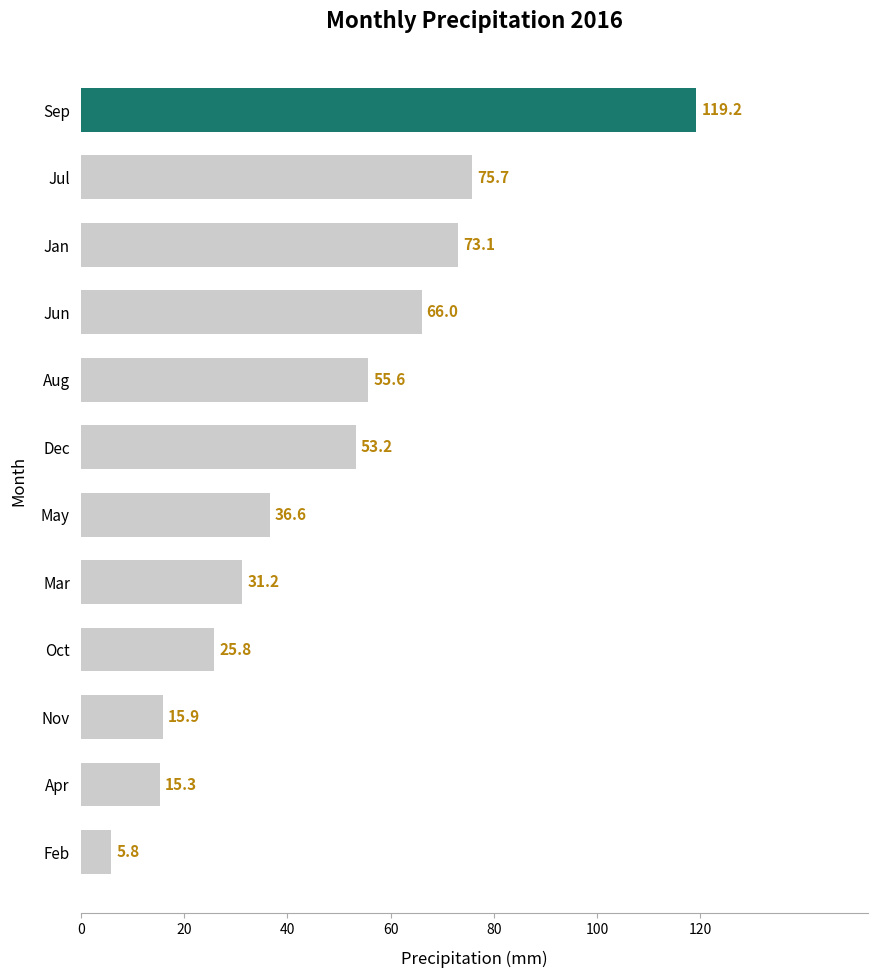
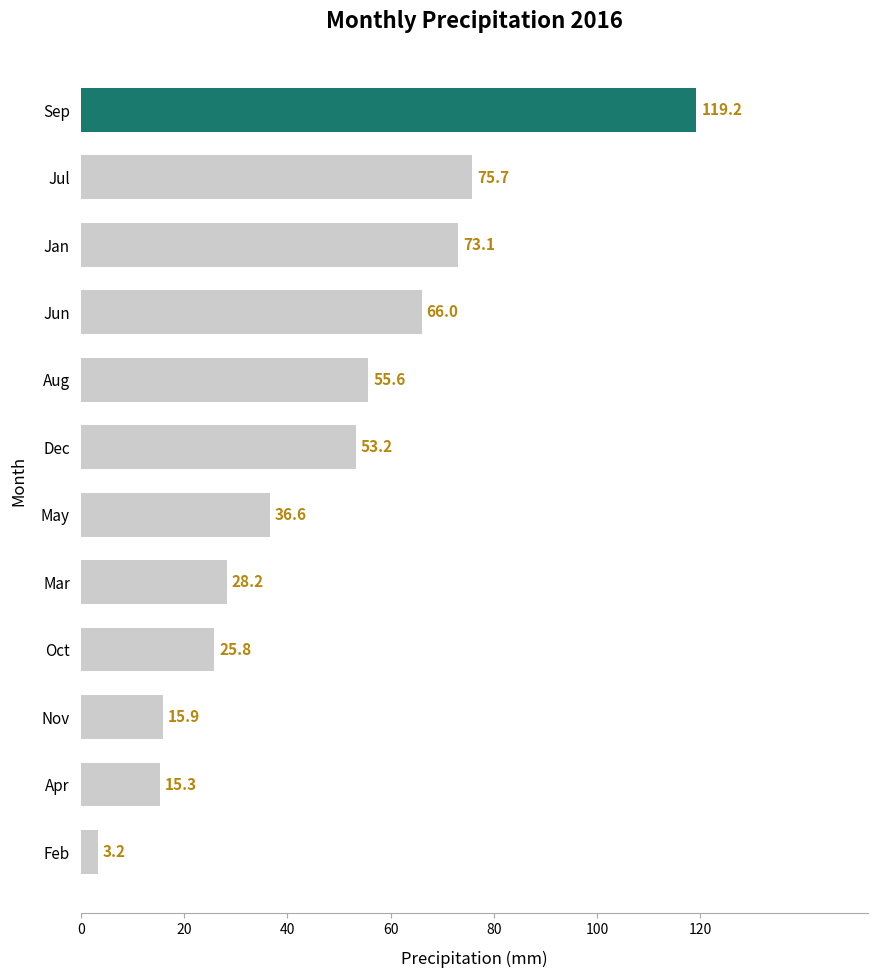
Mar: 31.2 -> 28.2
Feb: 5.8 -> 3.2
